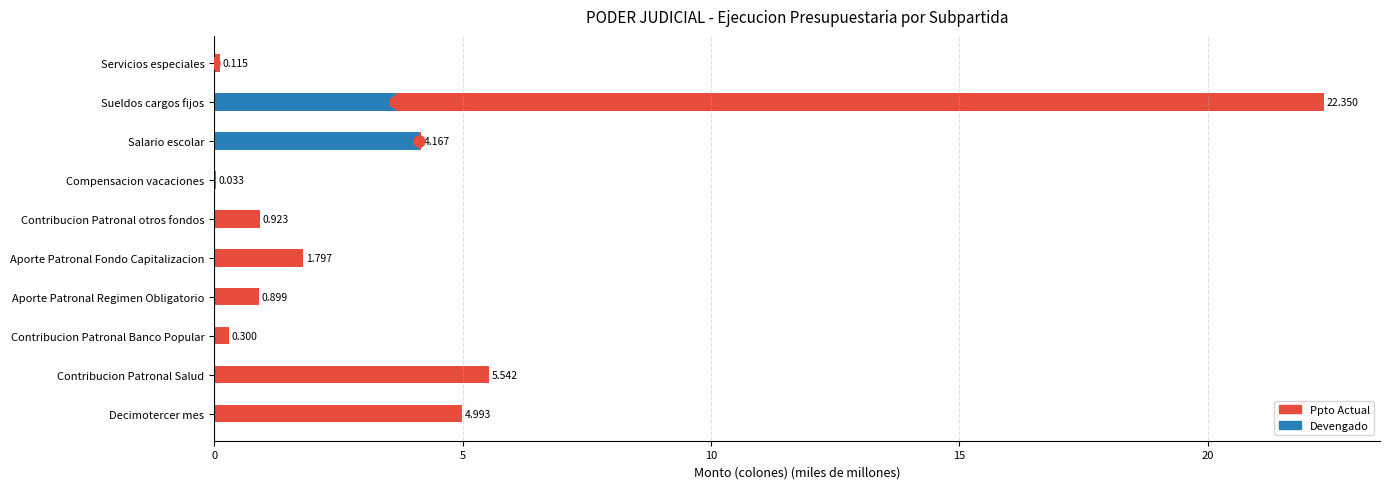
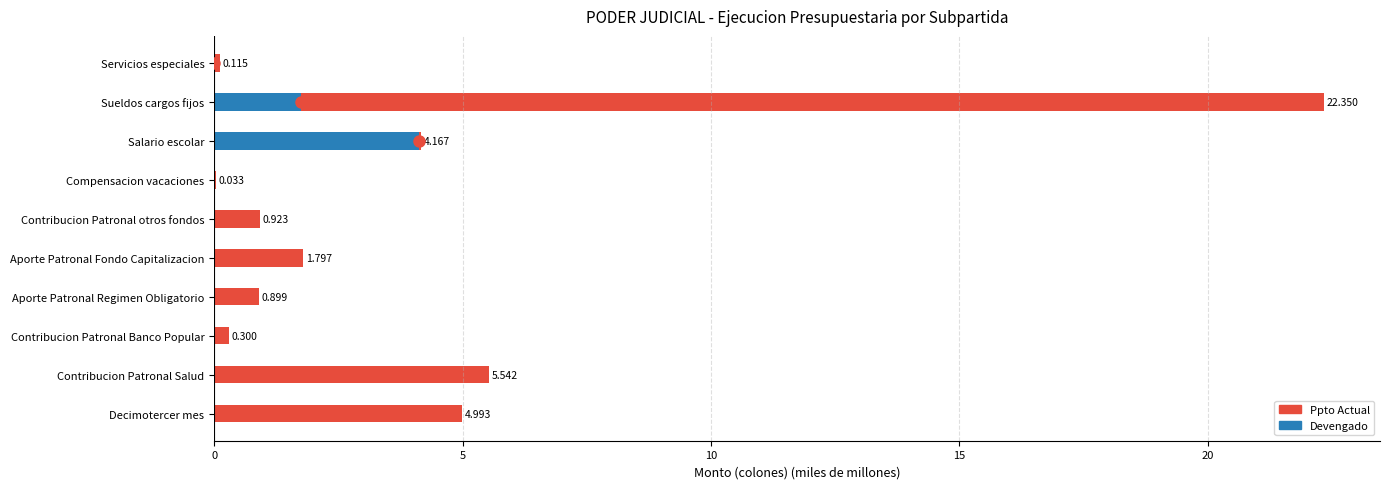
Devengado, Sueldos cargos fijos: 3.6 -> 1.8
